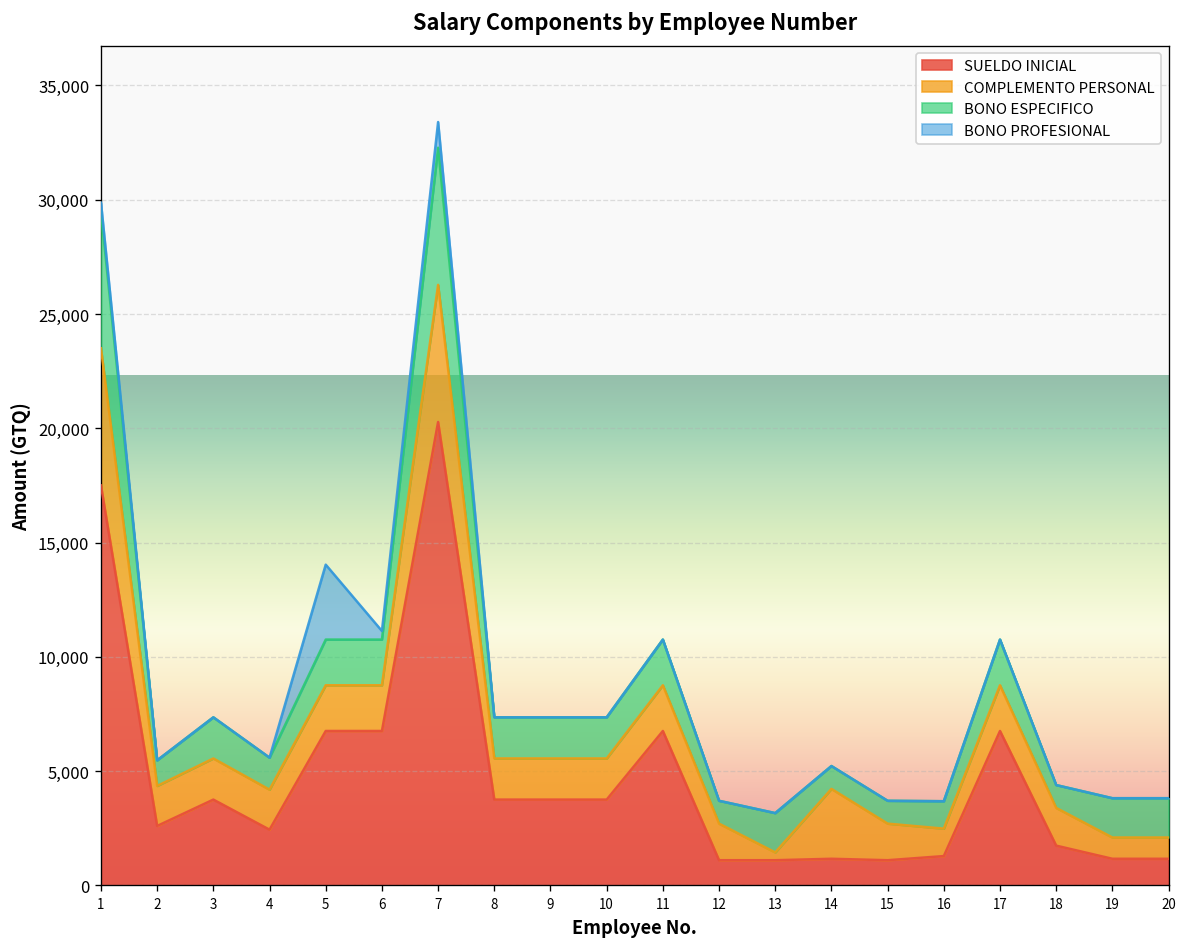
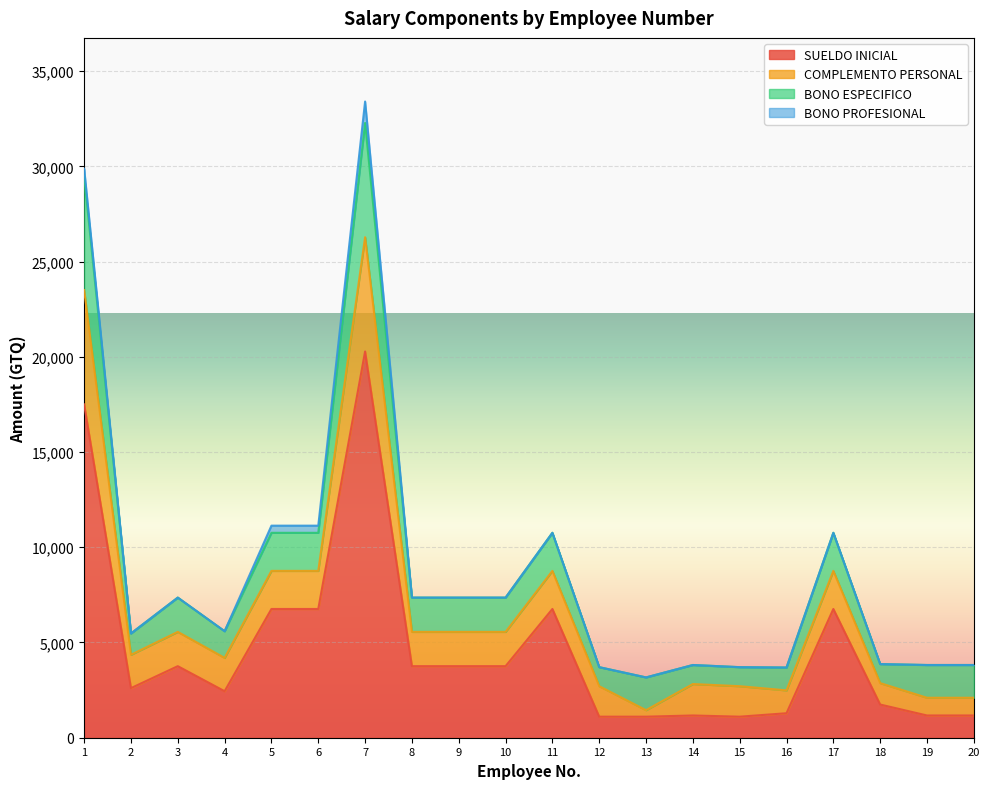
BONO PROFESIONAL, 5: 3,300 -> 400
COMPLEMENTO PERSONAL, 14: 3,100 -> 1,700
COMPLEMENTO PERSONAL, 18: 1,700 -> 1,100
